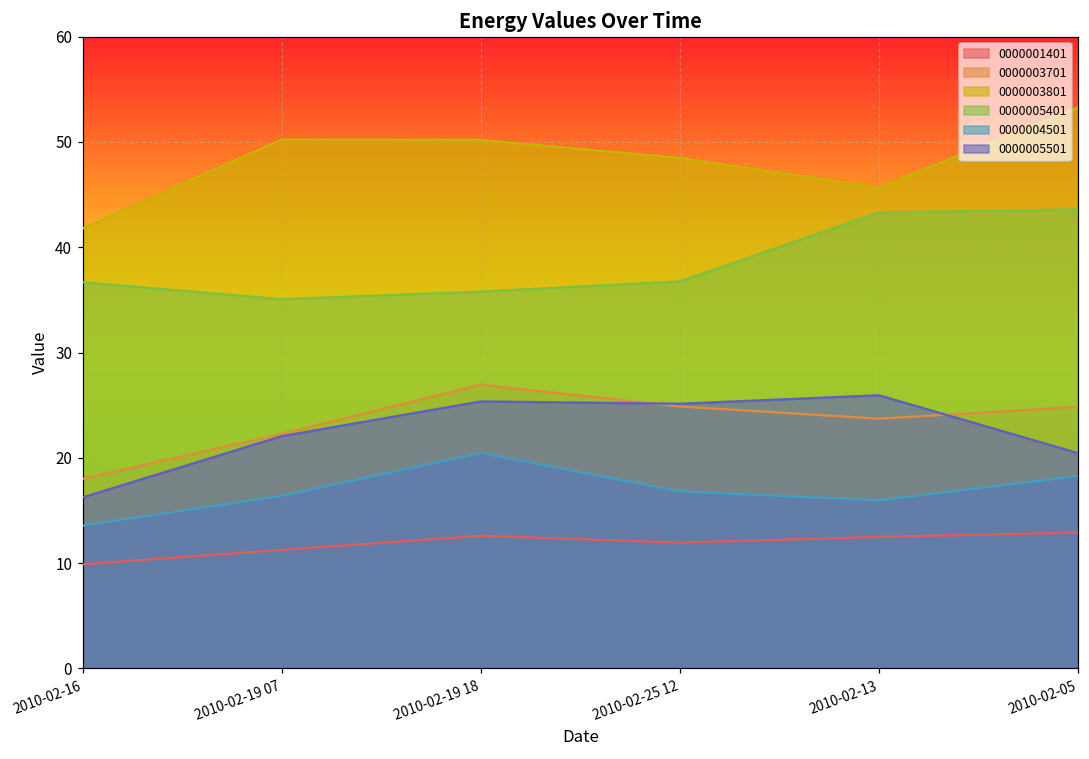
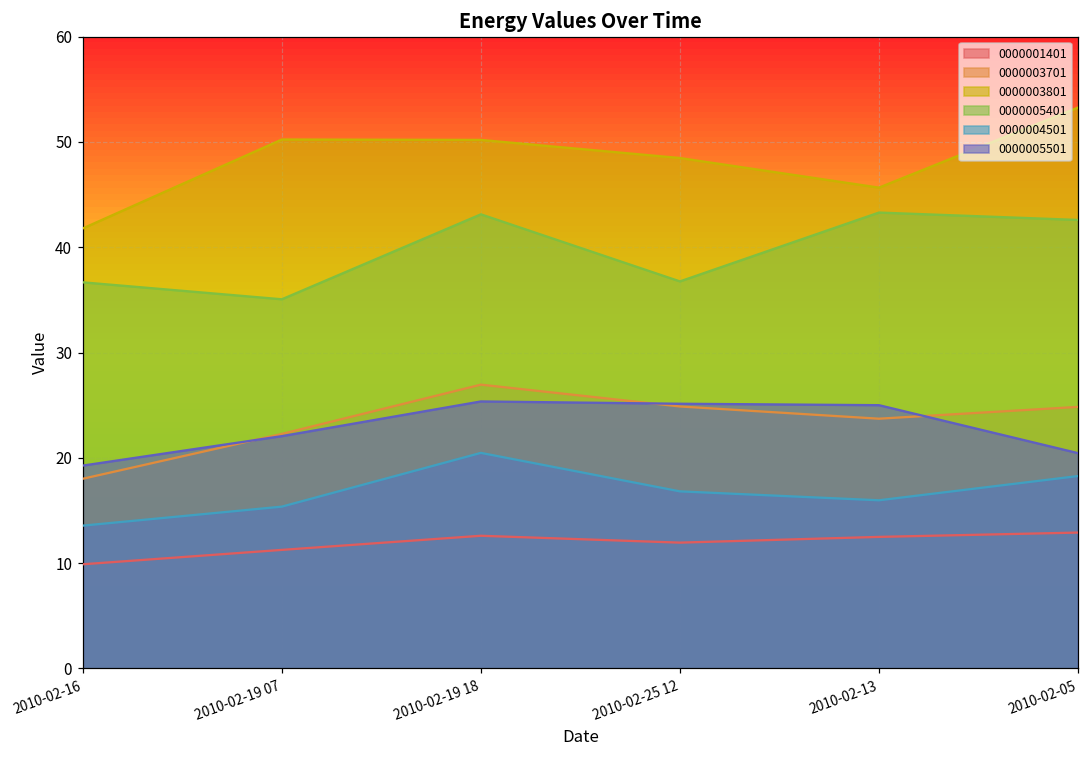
0000005501, 2010-02-16: 16 -> 19
0000004501, 2010-02-19 07: 16 -> 15
0000005401, 2010-02-19 18: 36 -> 43
0000005501, 2010-02-13: 26 -> 25
0000005401, 2010-02-05: 44 -> 43
